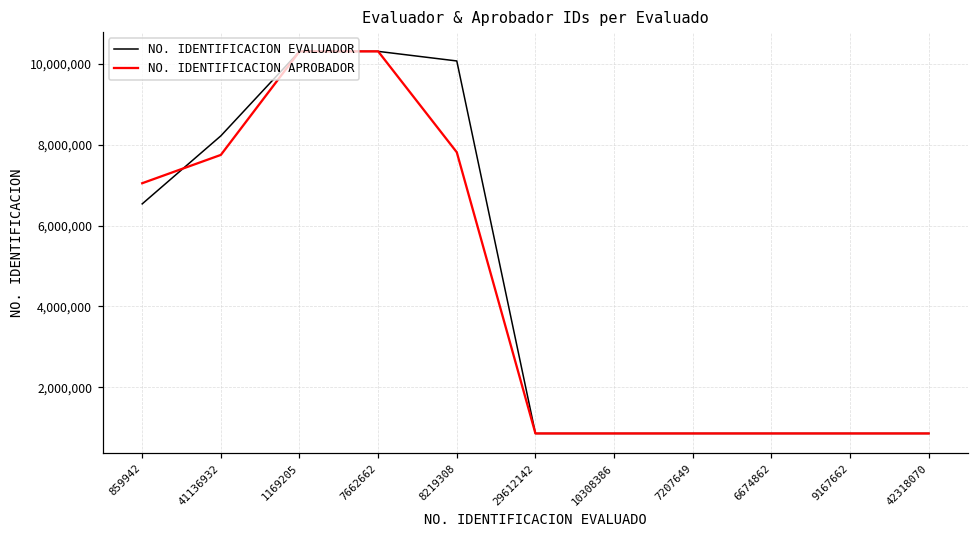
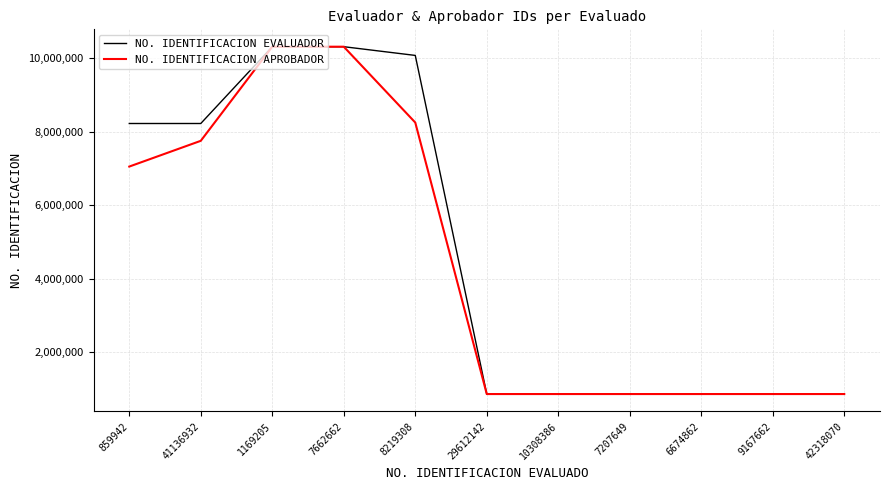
NO. IDENTIFICACION EVALUADOR, 859942: 6,500,000 -> 8,200,000
NO. IDENTIFICACION APROBADOR, 8219308: 7,800,000 -> 8,200,000
